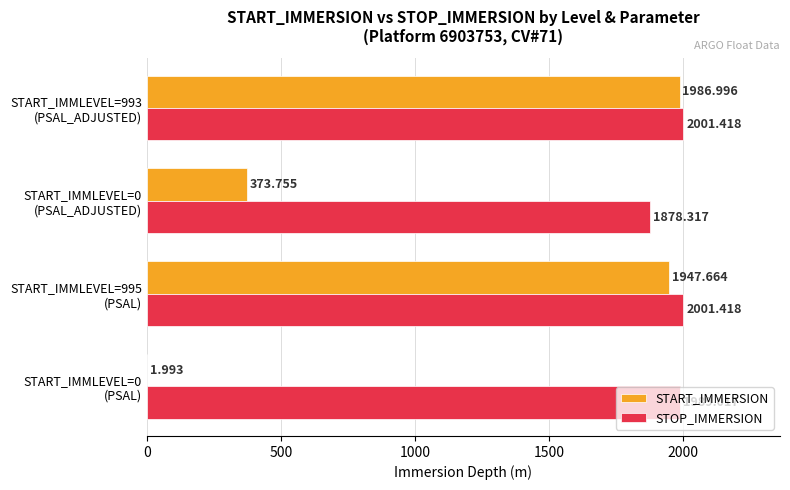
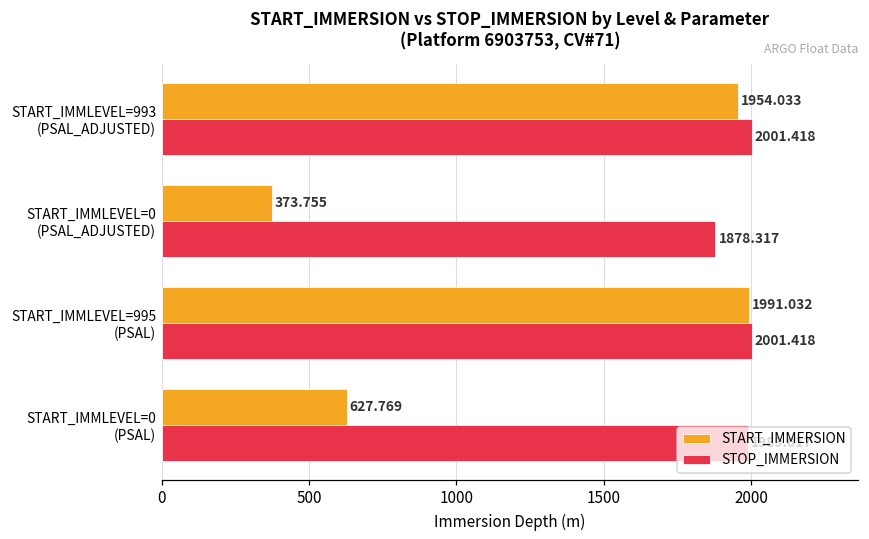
START_IMMERSION, START_IMMLEVEL=993 (PSAL_ADJUSTED): 1986.996 -> 1954.033
START_IMMERSION, START_IMMLEVEL=995 (PSAL): 1947.664 -> 1991.032
START_IMMERSION, START_IMMLEVEL=0 (PSAL): 1.993 -> 627.769
